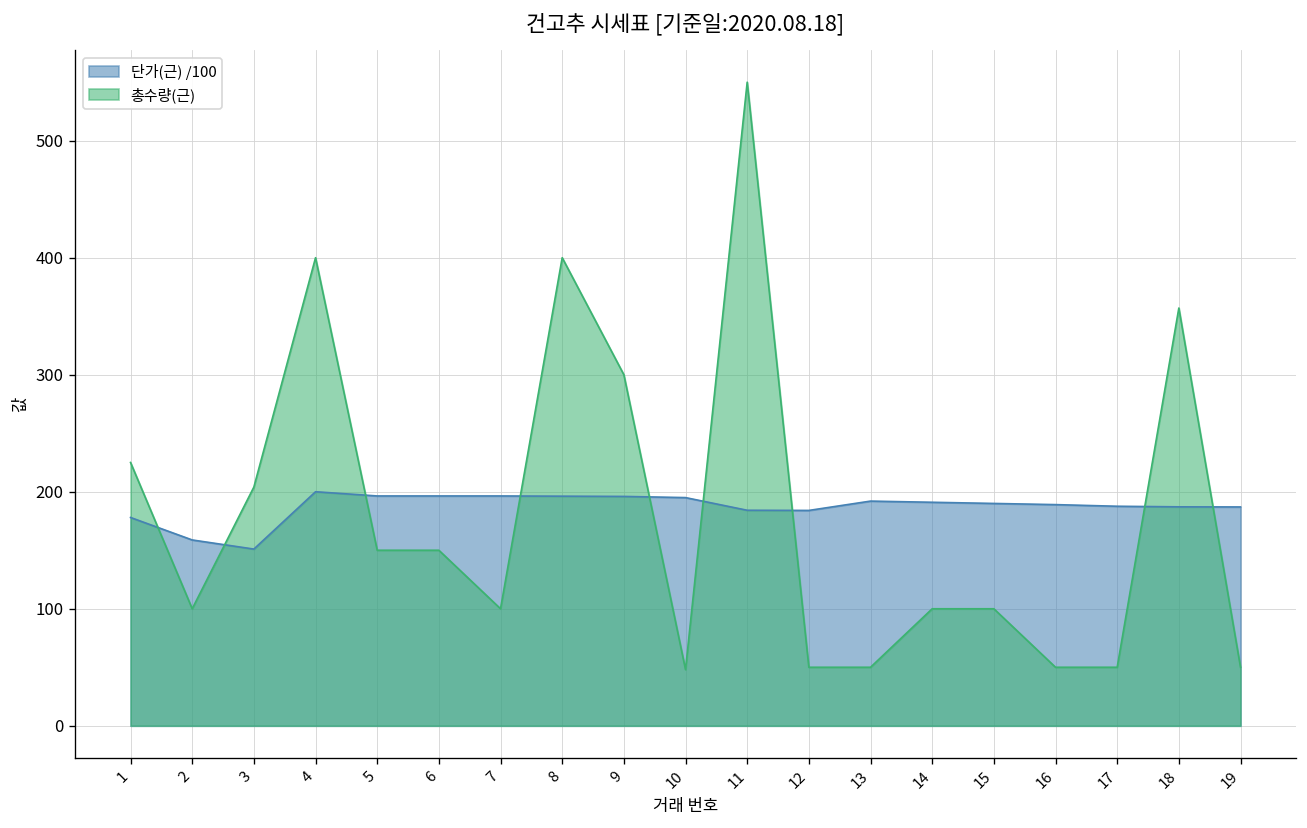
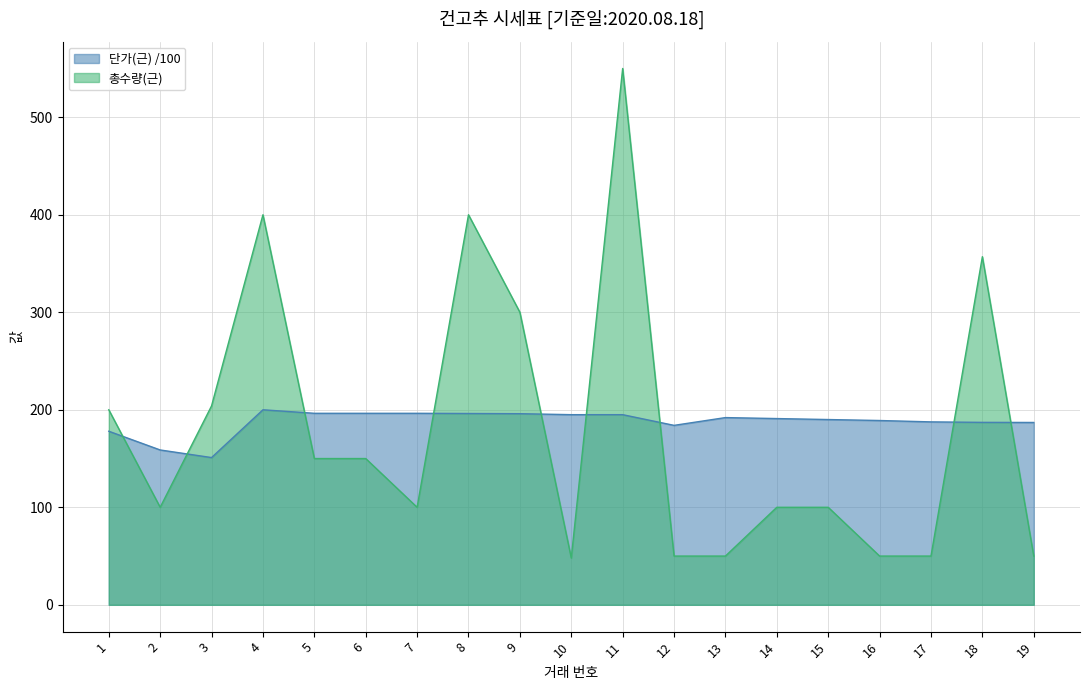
총수량(근), 1: 230 -> 200
단가(근) /100, 11: 180 -> 200
